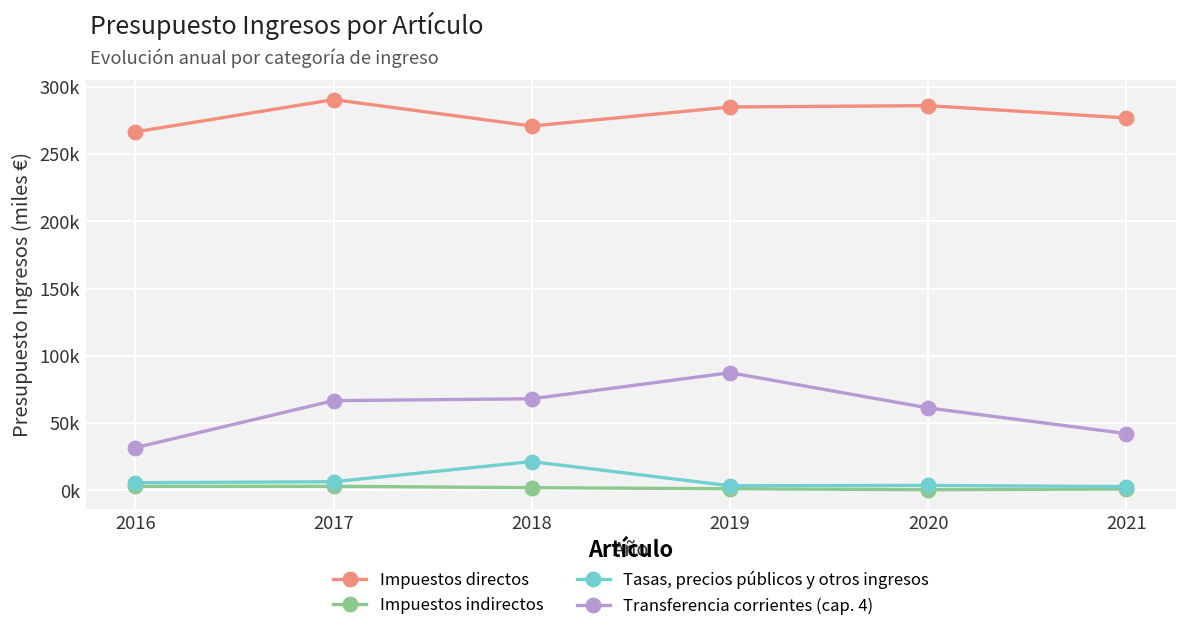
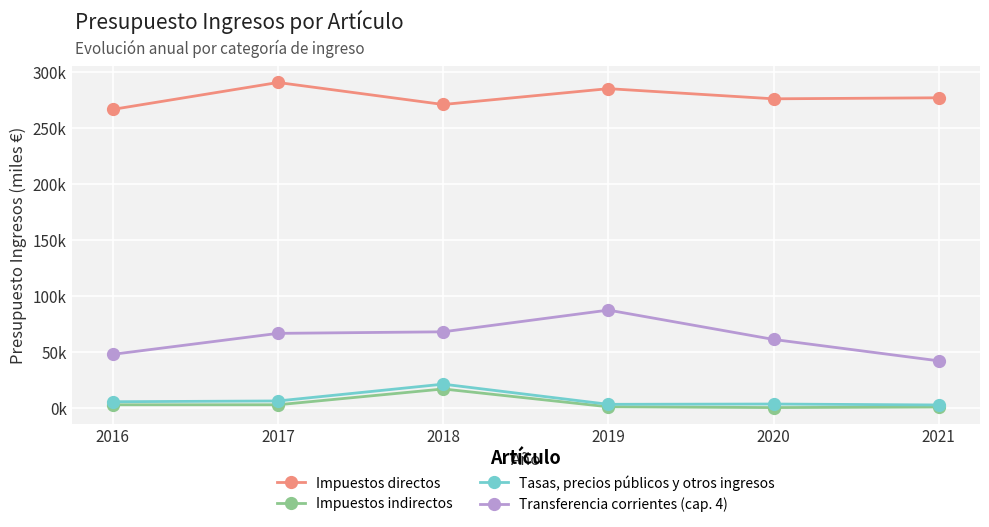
Transferencia corrientes (cap. 4), 2016: 32000 -> 48000
Impuestos indirectos, 2018: 2000 -> 17000
Impuestos directos, 2020: 286000 -> 276000
